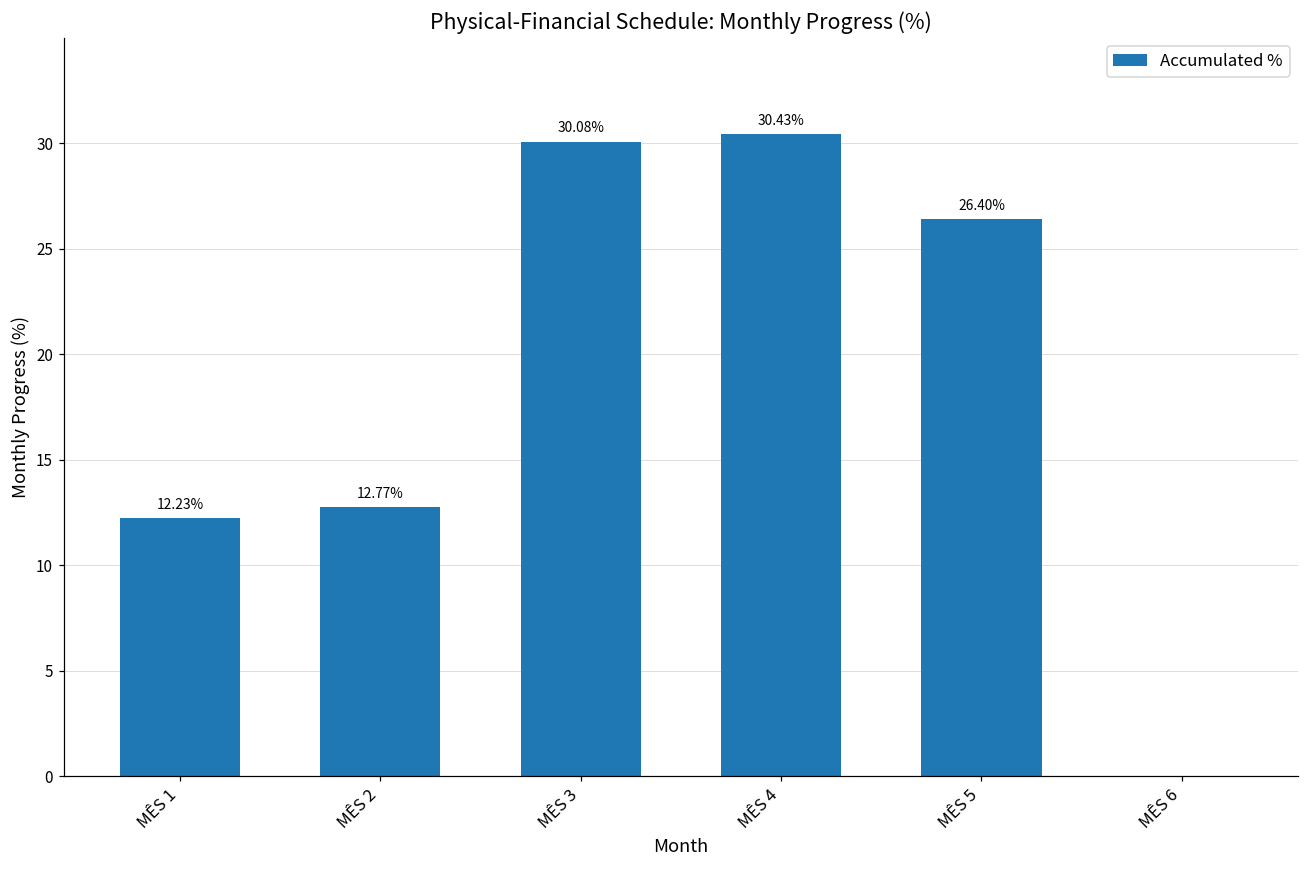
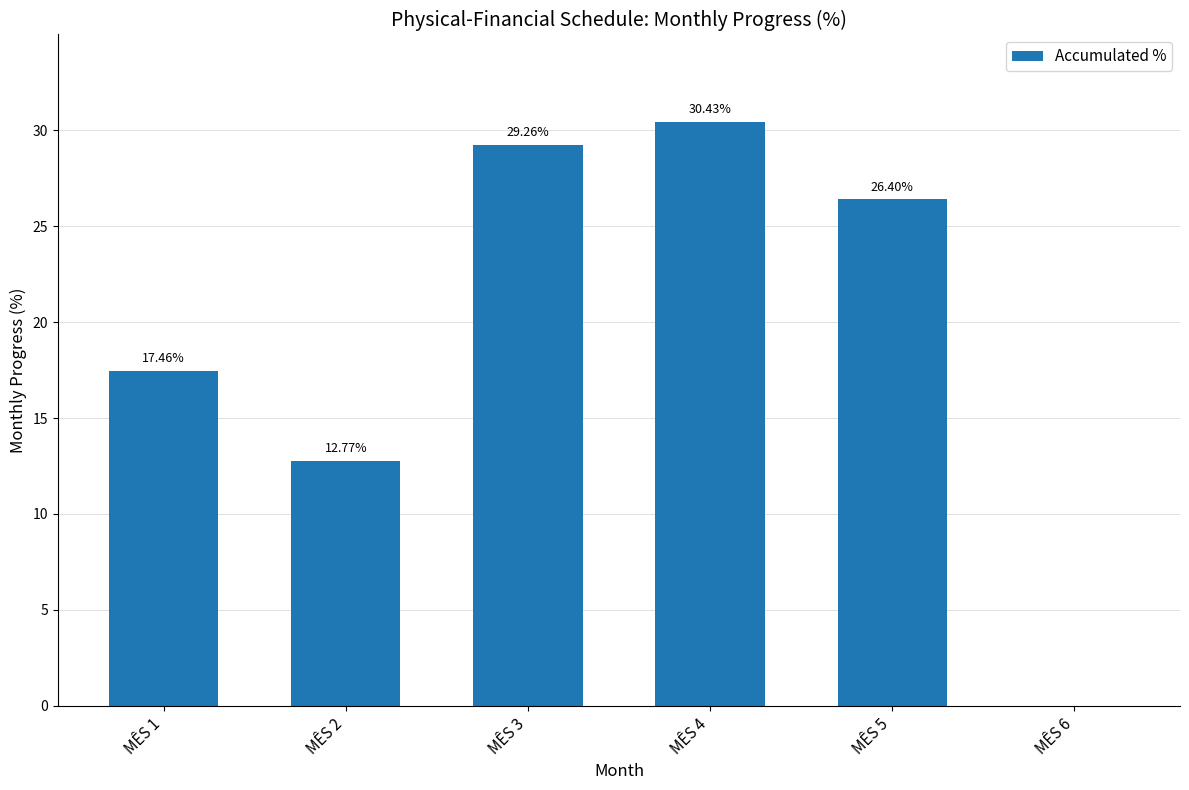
MÊS 1: 12.23% -> 17.46%
MÊS 3: 30.08% -> 29.26%
